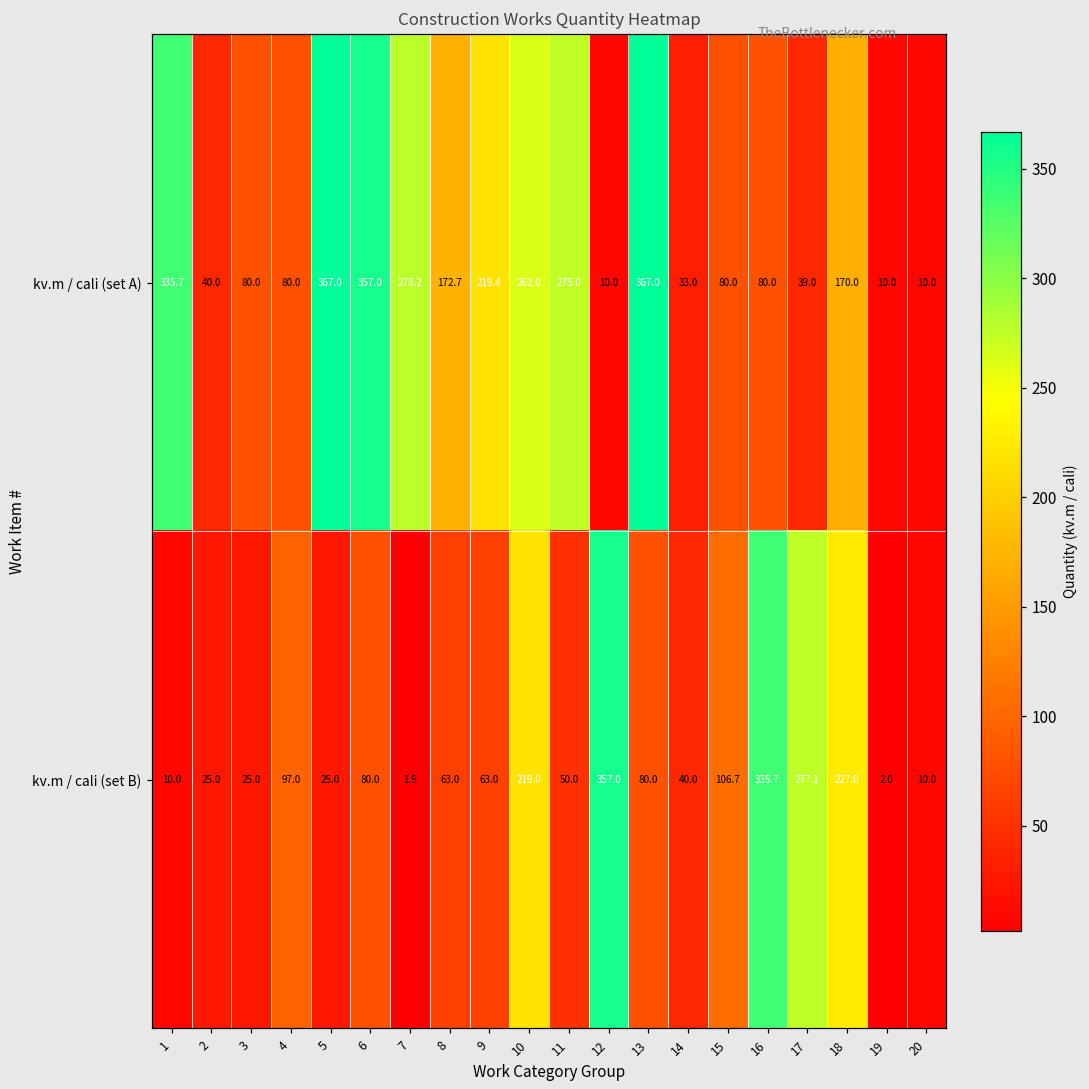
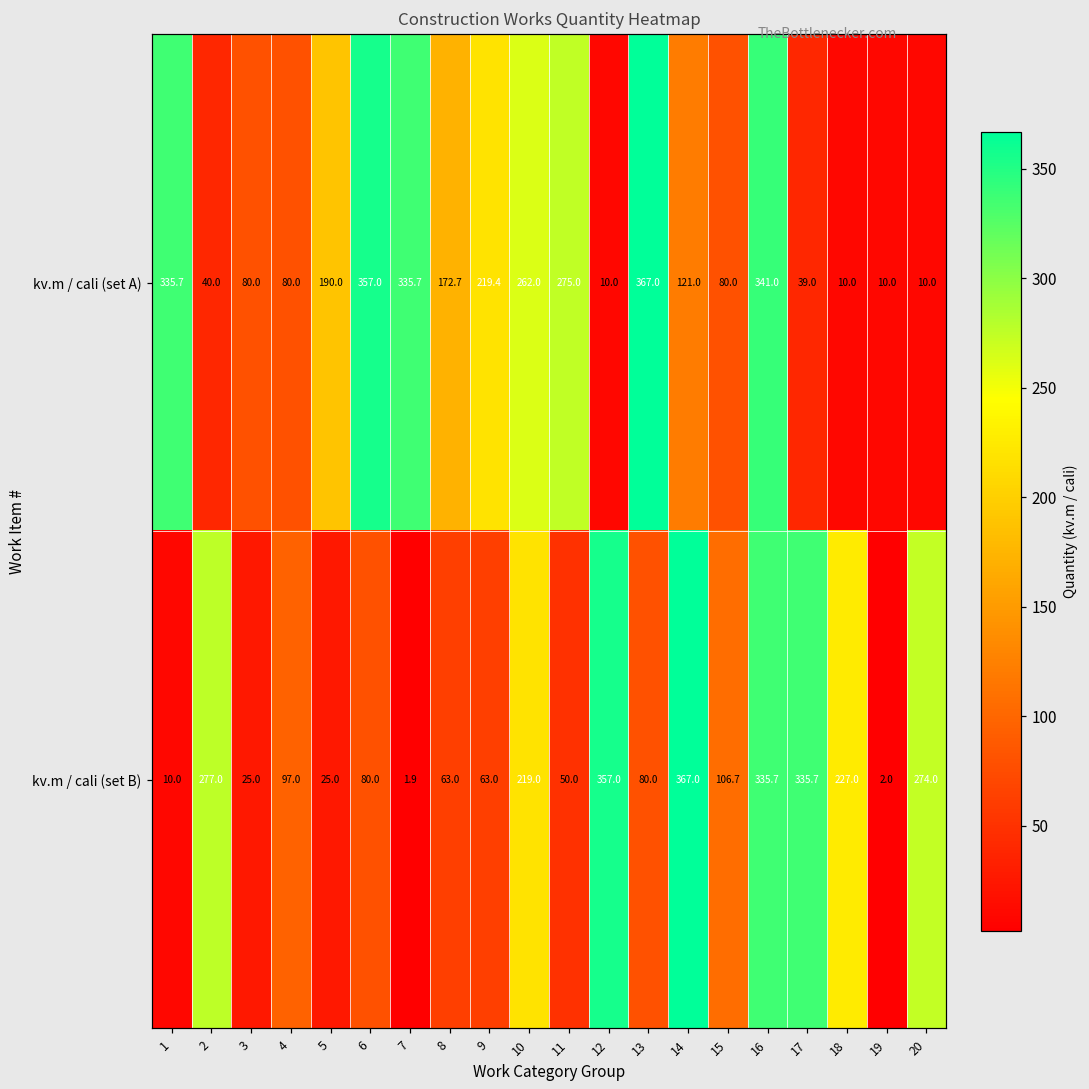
kv.m / cali (set A), 5: 367.0 -> 190.0
kv.m / cali (set A), 7: 278.2 -> 335.7
kv.m / cali (set A), 14: 33.0 -> 121.0
kv.m / cali (set A), 16: 80.0 -> 341.0
kv.m / cali (set A), 18: 170.0 -> 10.0
kv.m / cali (set B), 2: 25.0 -> 277.0
kv.m / cali (set B), 14: 40.0 -> 367.0
kv.m / cali (set B), 17: 277.1 -> 335.7
kv.m / cali (set B), 20: 10.0 -> 274.0
